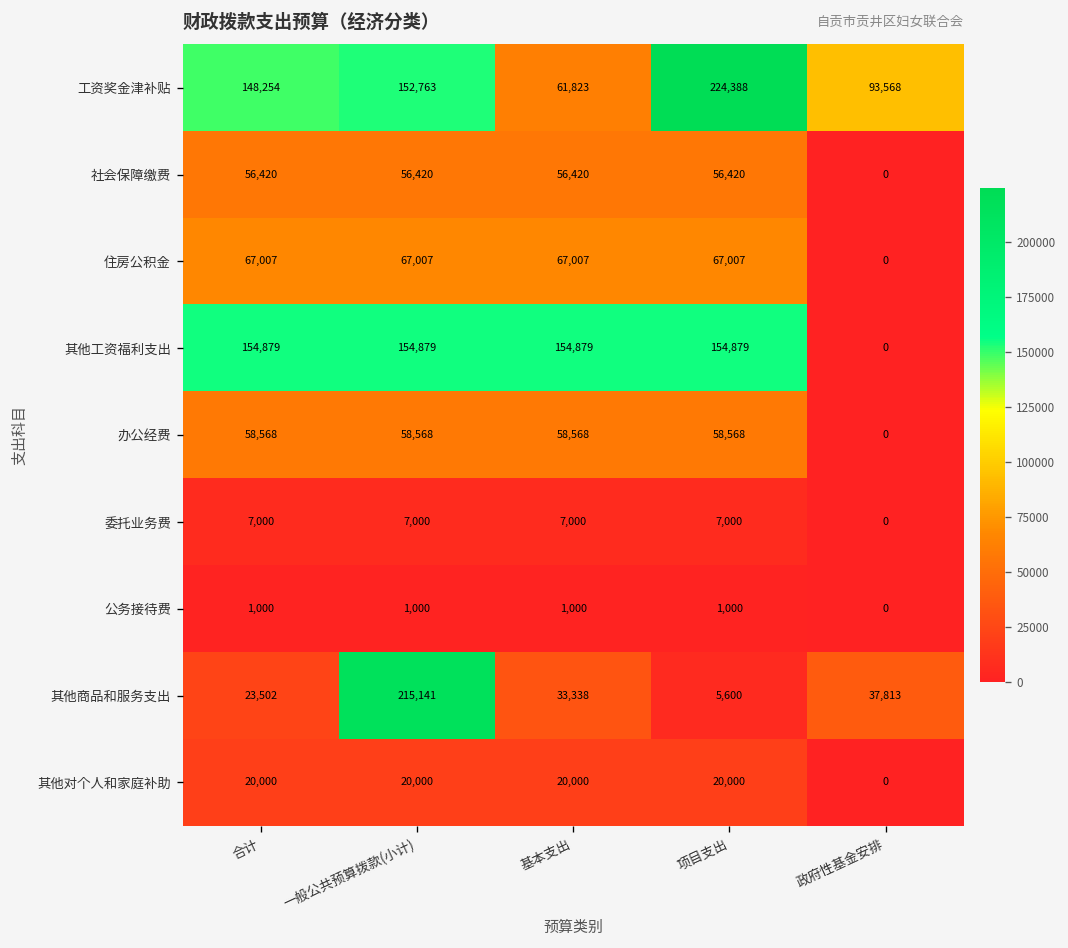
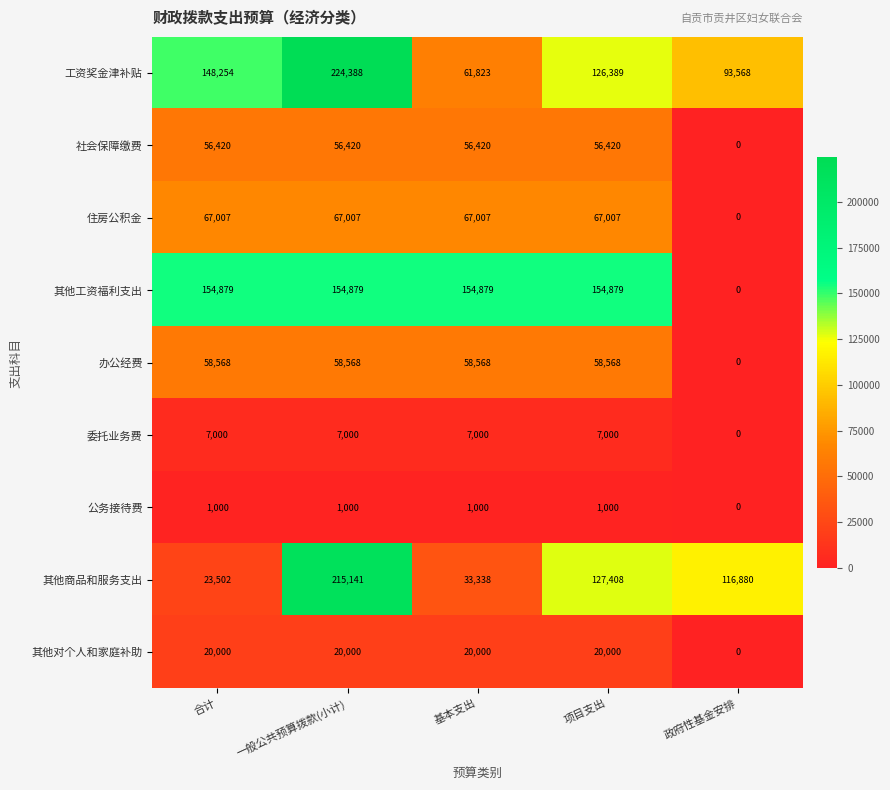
工资奖金津补贴, 一般公共预算拨款(小计): 152,763 -> 224,388
工资奖金津补贴, 项目支出: 224,388 -> 126,389
其他商品和服务支出, 项目支出: 5,600 -> 127,408
其他商品和服务支出, 政府性基金安排: 37,813 -> 116,880
